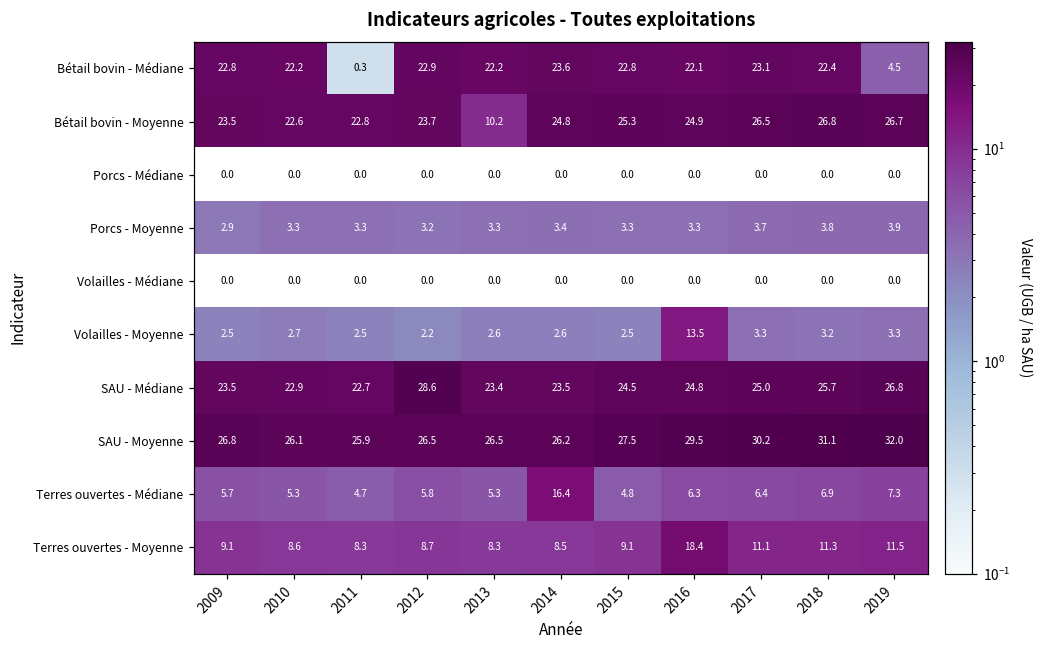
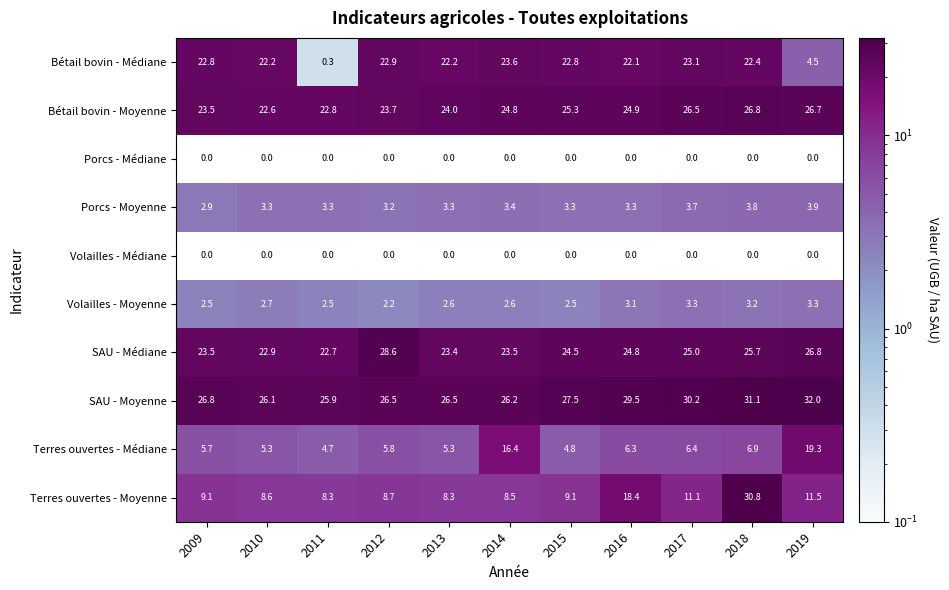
Bétail bovin - Moyenne, 2013: 10.2 -> 24.0
Volailles - Moyenne, 2016: 13.5 -> 3.1
Terres ouvertes - Médiane, 2019: 7.3 -> 19.3
Terres ouvertes - Moyenne, 2018: 11.3 -> 30.8
